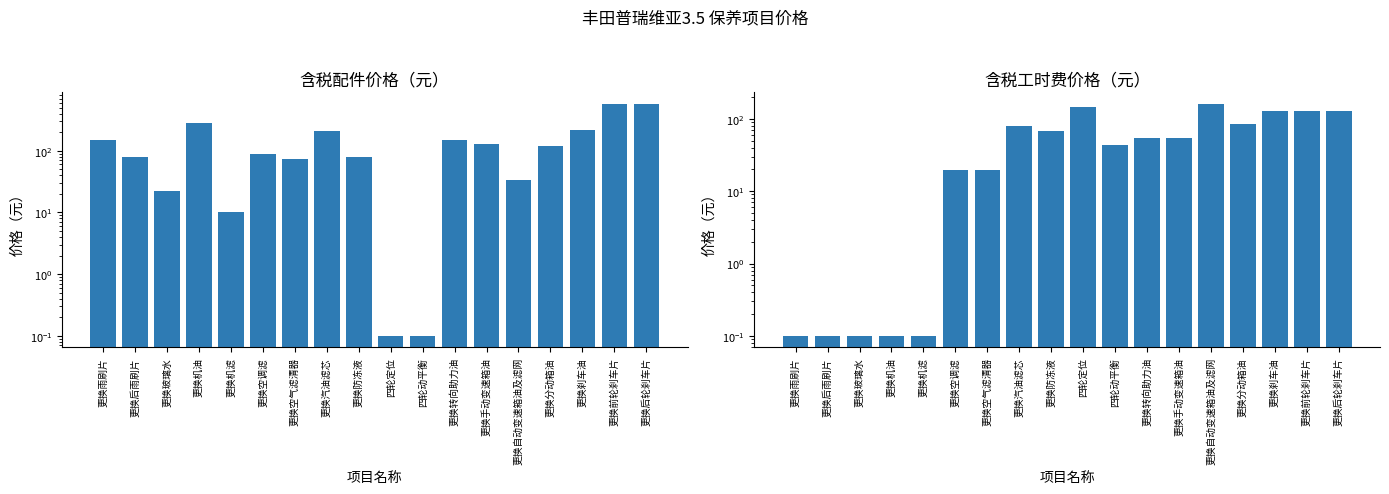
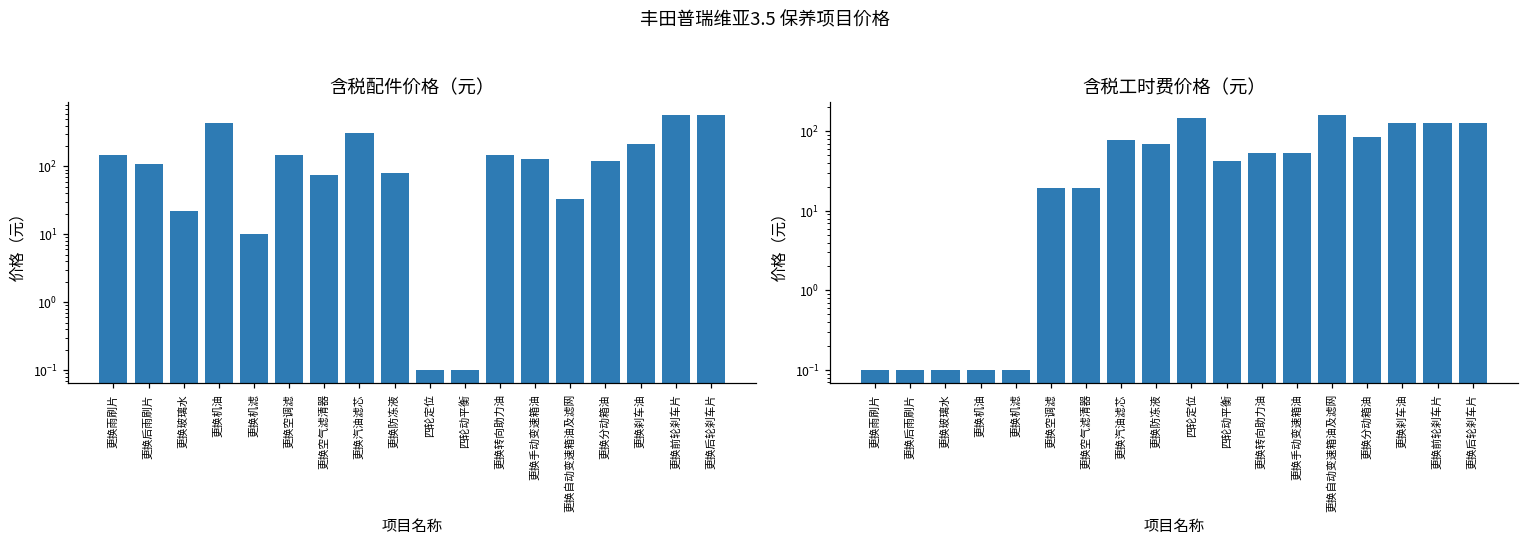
含税配件价格（元）, 更换后雨刷片: 80 -> 110
含税配件价格（元）, 更换机油: 300 -> 400
含税配件价格（元）, 更换空调滤: 90 -> 150
含税配件价格（元）, 更换汽油滤芯: 210 -> 300
